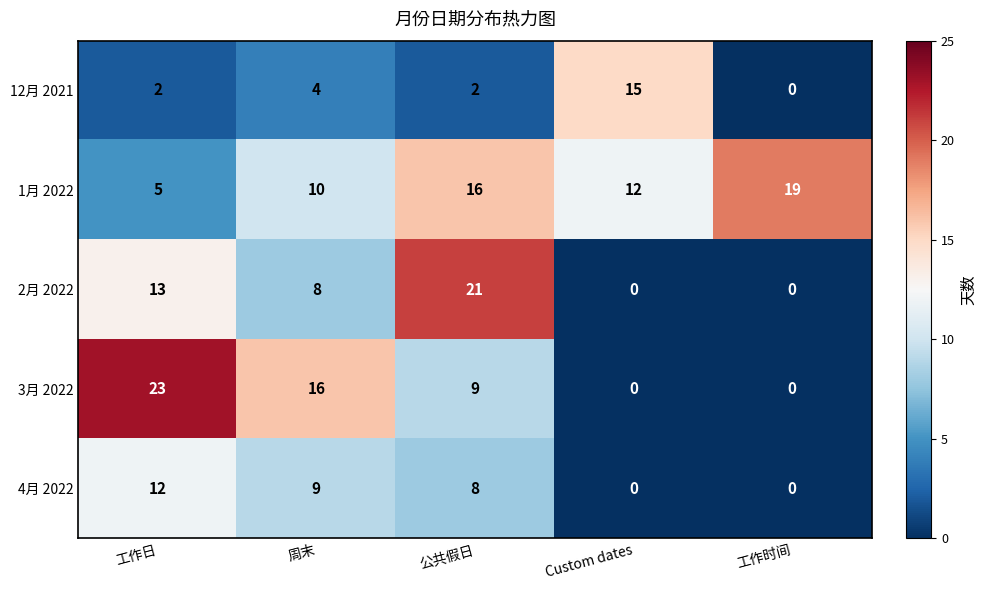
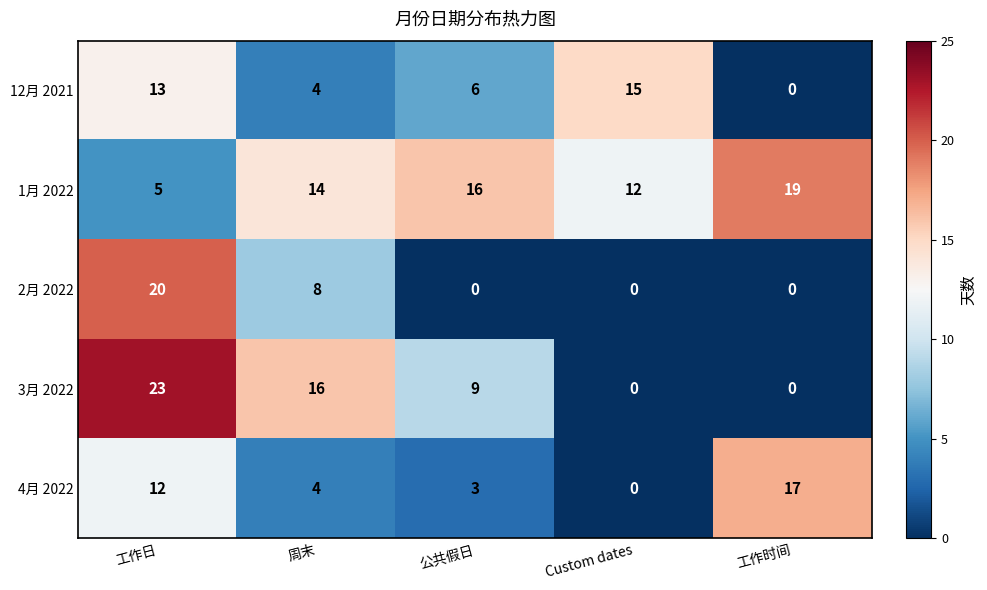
12月 2021, 工作日: 2 -> 13
12月 2021, 公共假日: 2 -> 6
1月 2022, 周末: 10 -> 14
2月 2022, 工作日: 13 -> 20
2月 2022, 公共假日: 21 -> 0
4月 2022, 周末: 9 -> 4
4月 2022, 公共假日: 8 -> 3
4月 2022, 工作时间: 0 -> 17
